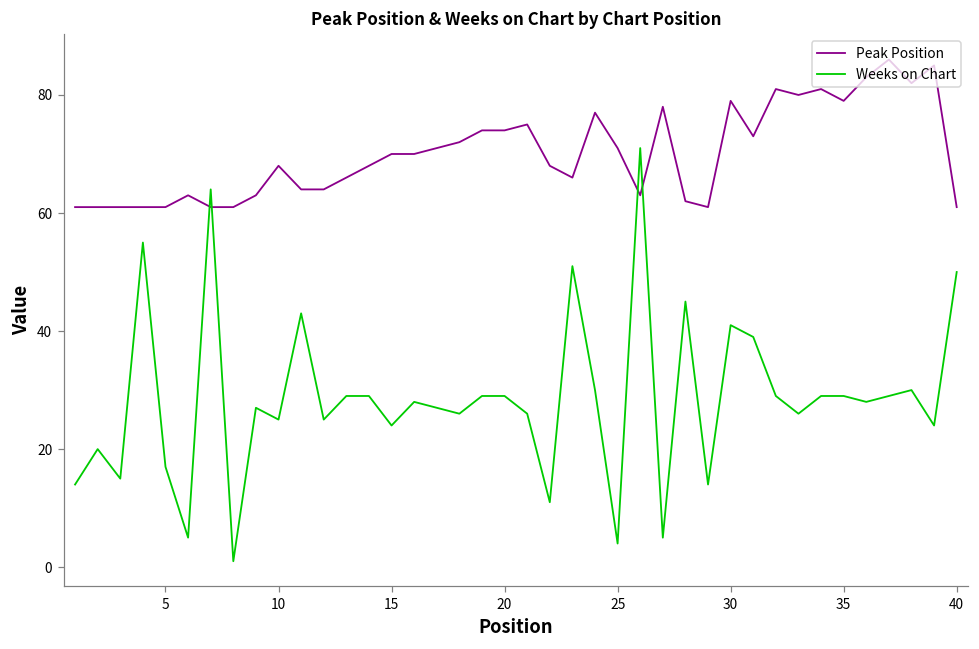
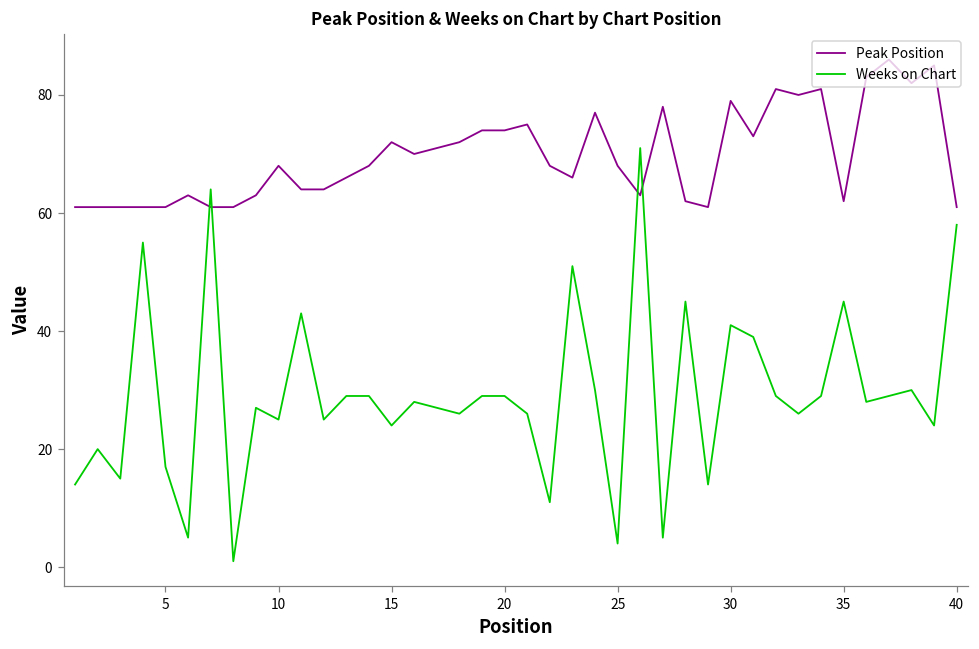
Peak Position, 15: 70 -> 72
Peak Position, 25: 71 -> 68
Peak Position, 35: 79 -> 62
Weeks on Chart, 35: 29 -> 45
Weeks on Chart, 40: 50 -> 58
